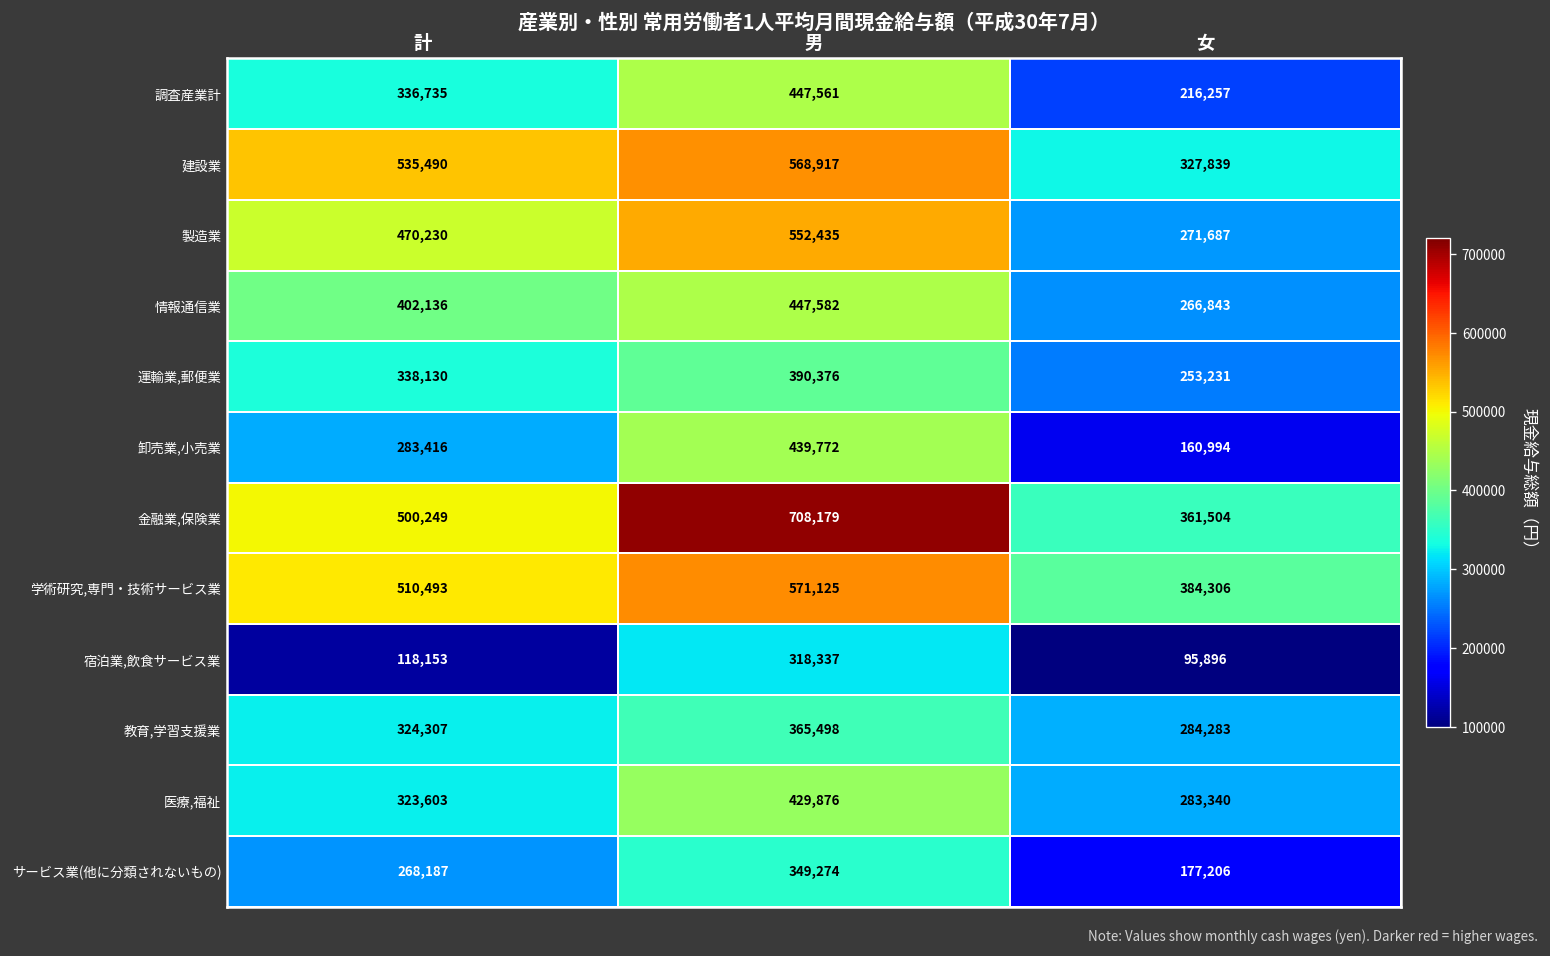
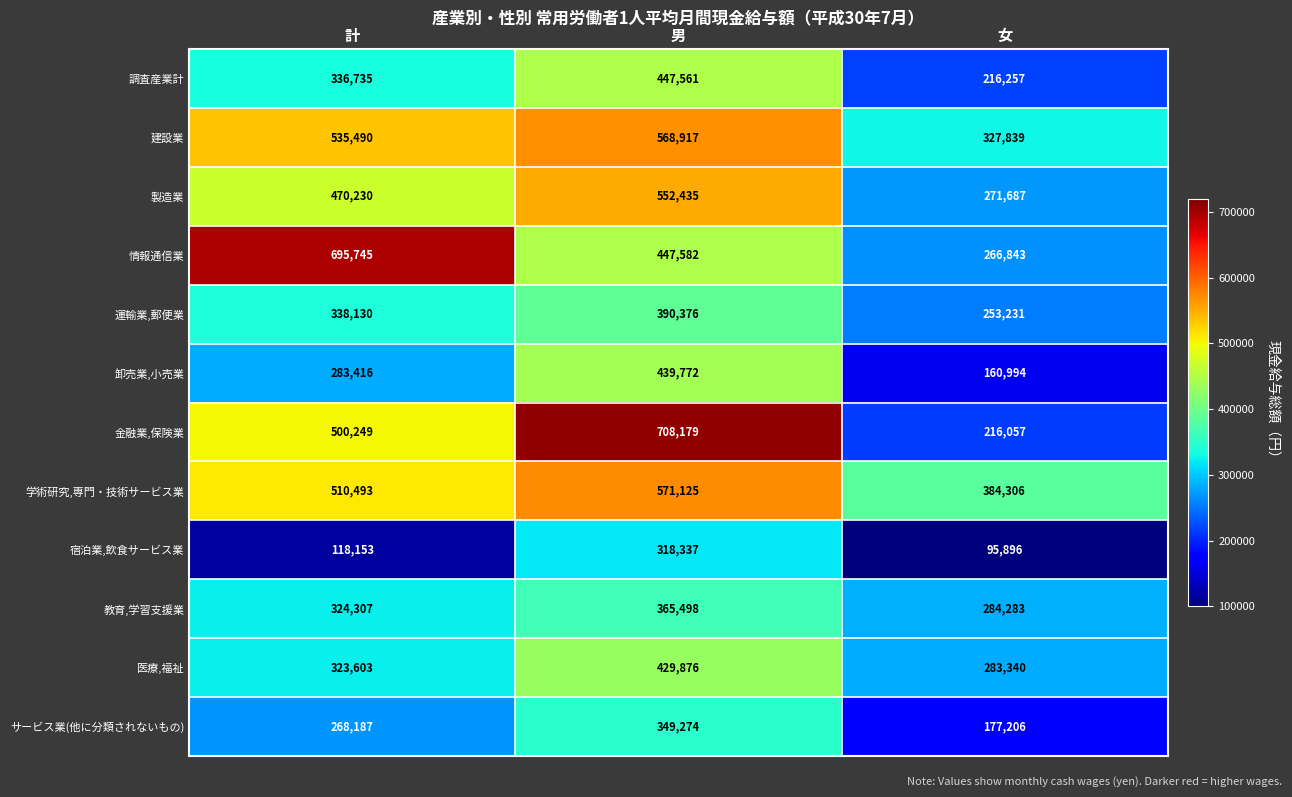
情報通信業, 計: 402,136 -> 695,745
金融業,保険業, 女: 361,504 -> 216,057
